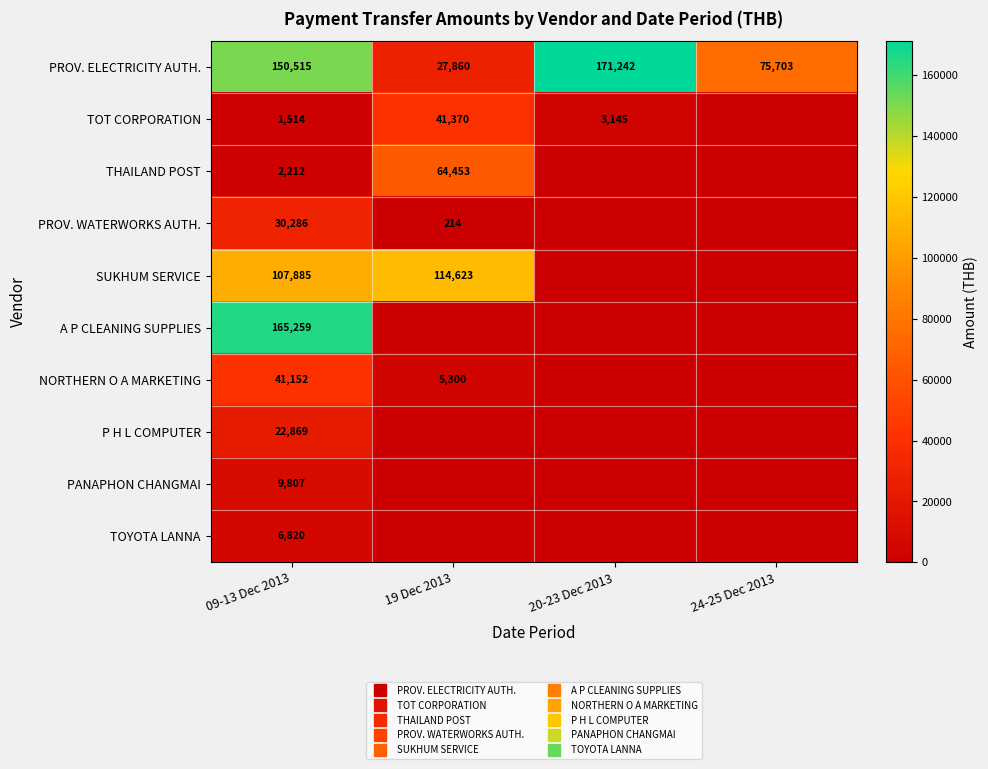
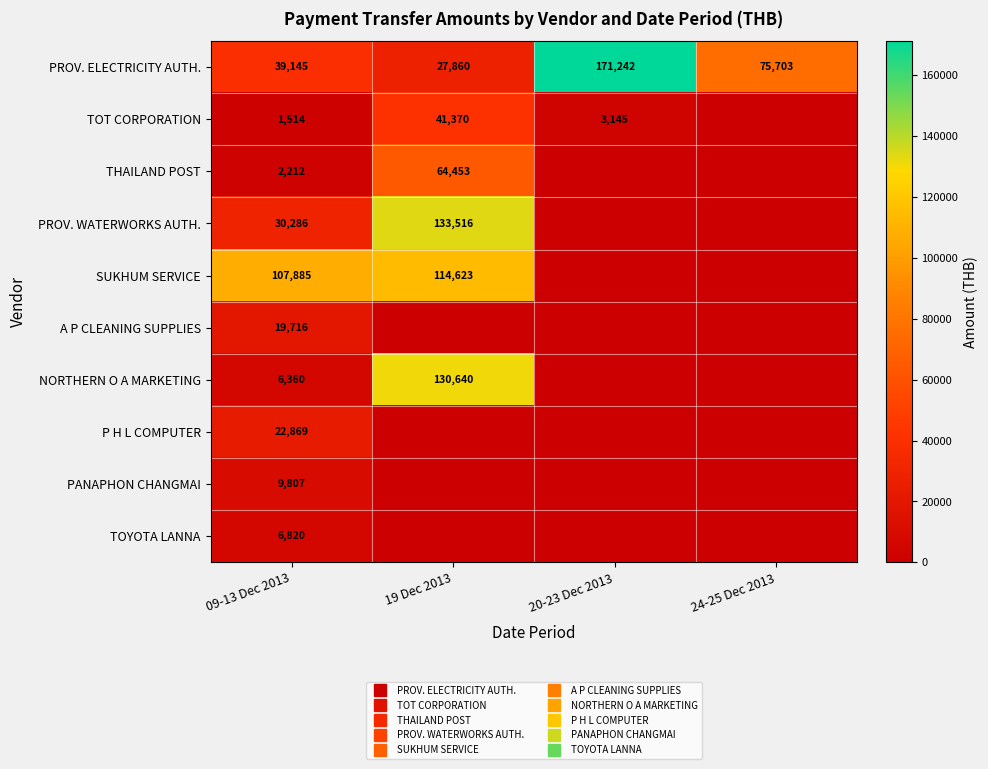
PROV. ELECTRICITY AUTH., 09-13 Dec 2013: 150,515 -> 39,145
PROV. WATERWORKS AUTH., 19 Dec 2013: 214 -> 133,516
A P CLEANING SUPPLIES, 09-13 Dec 2013: 165,259 -> 19,716
NORTHERN O A MARKETING, 09-13 Dec 2013: 41,152 -> 6,360
NORTHERN O A MARKETING, 19 Dec 2013: 5,300 -> 130,640
